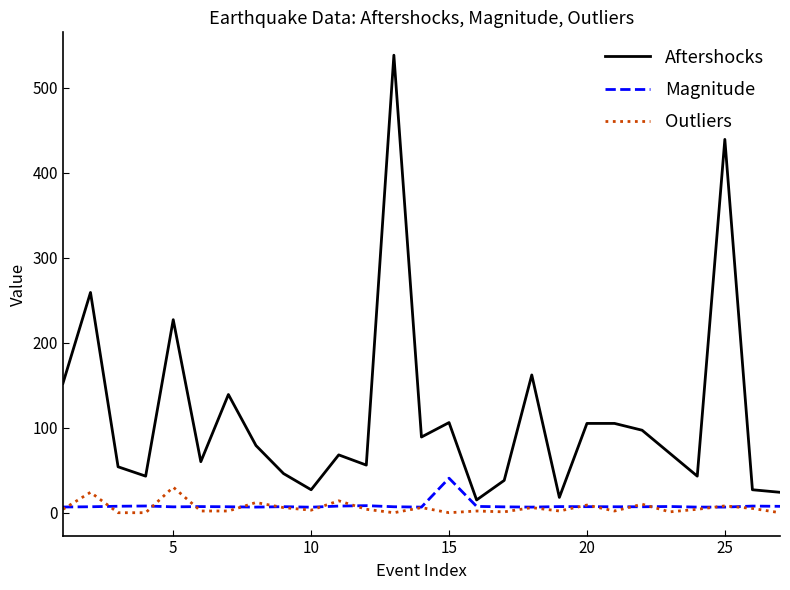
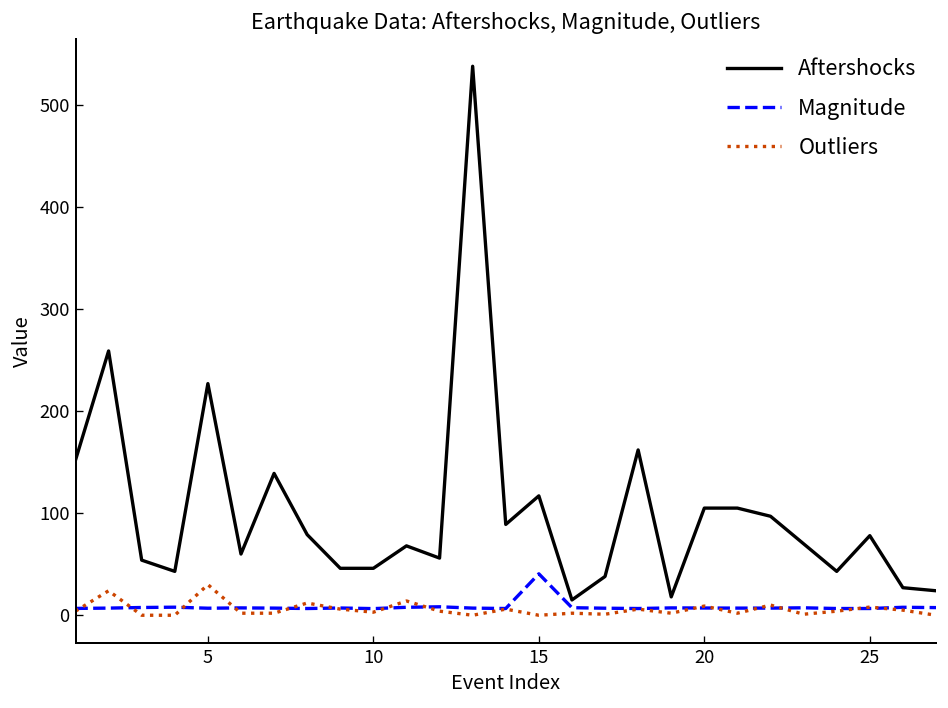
Aftershocks, 10: 30 -> 50
Aftershocks, 15: 110 -> 120
Aftershocks, 25: 440 -> 80
